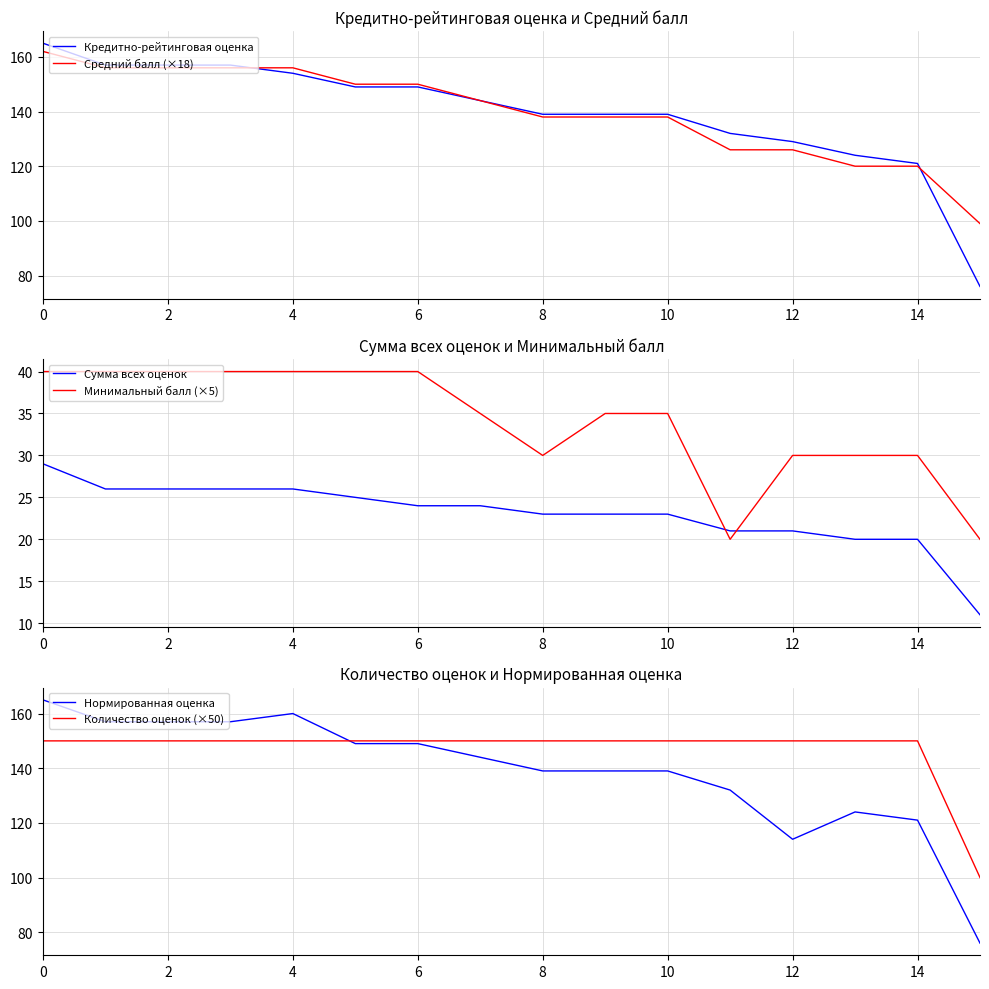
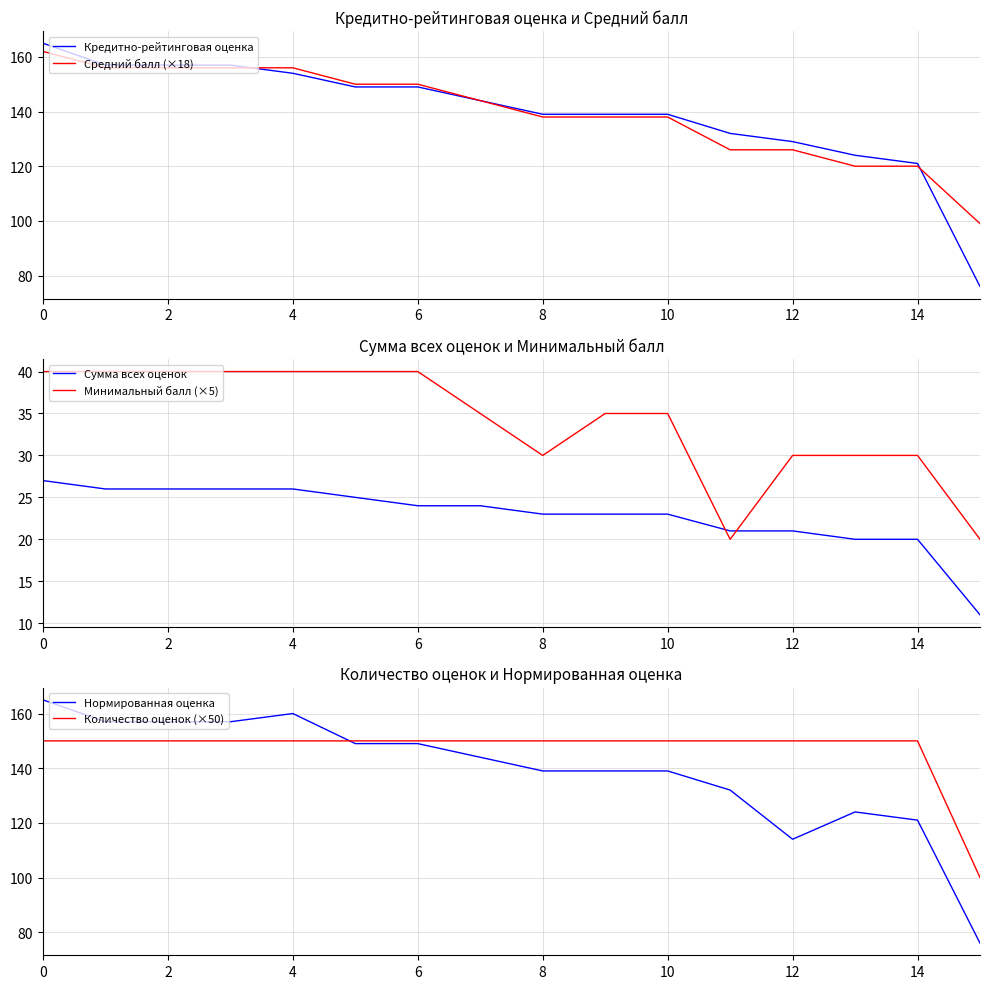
Сумма всех оценок и Минимальный балл, Сумма всех оценок, 0: 29 -> 27
